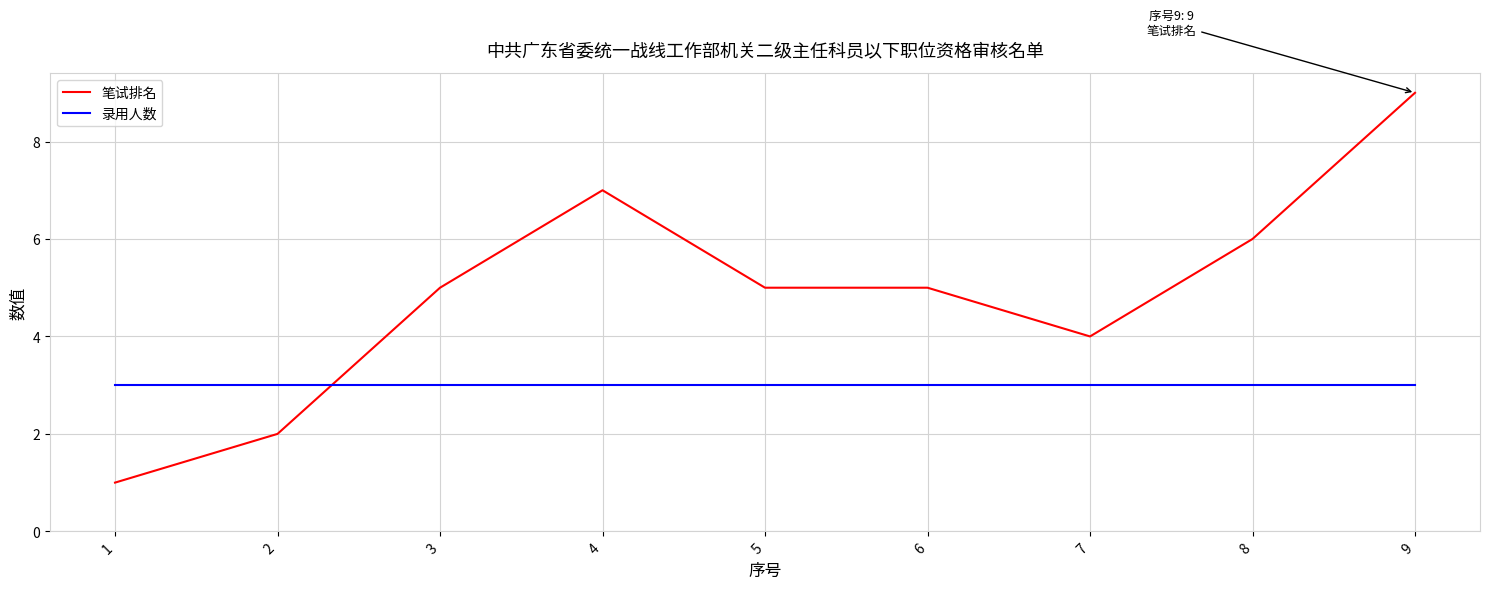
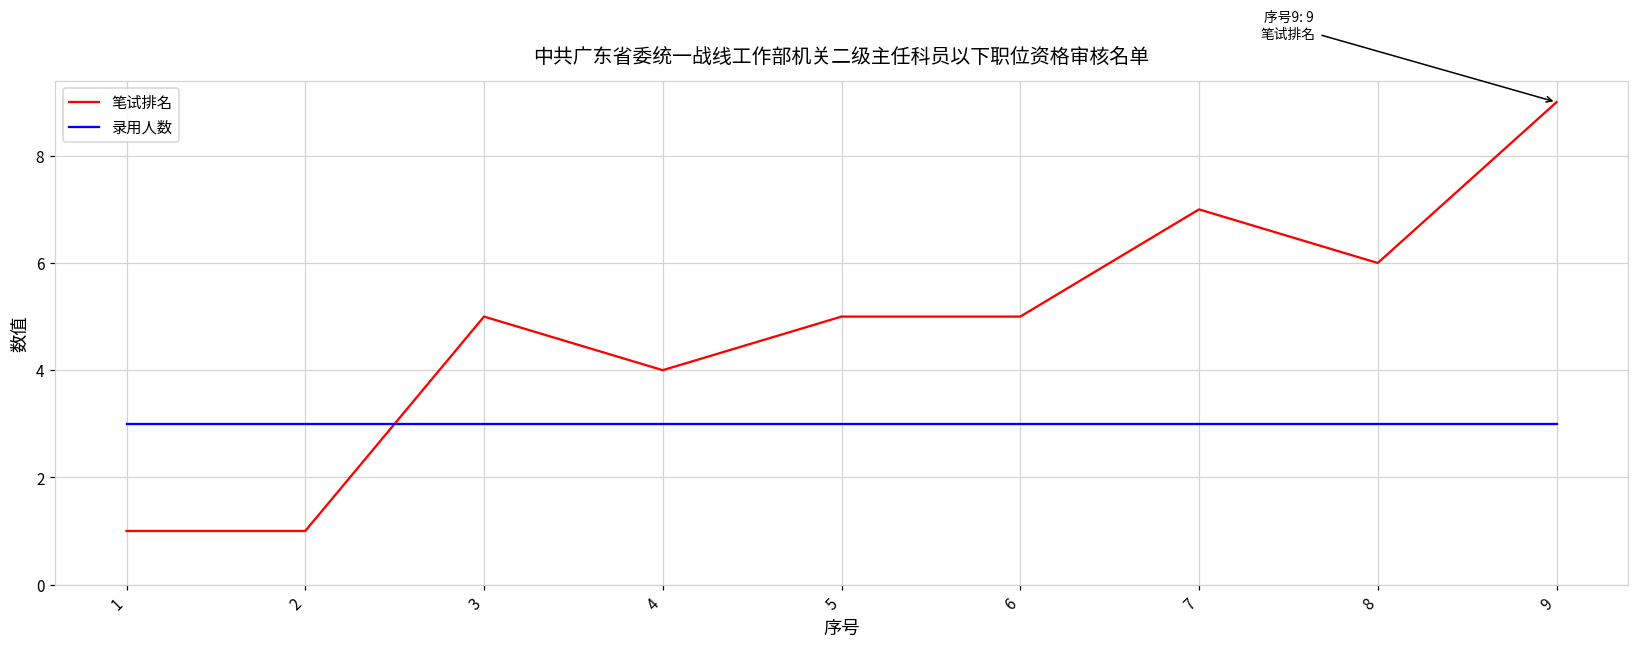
笔试排名, 2: 2 -> 1
笔试排名, 4: 7 -> 4
笔试排名, 7: 4 -> 7
